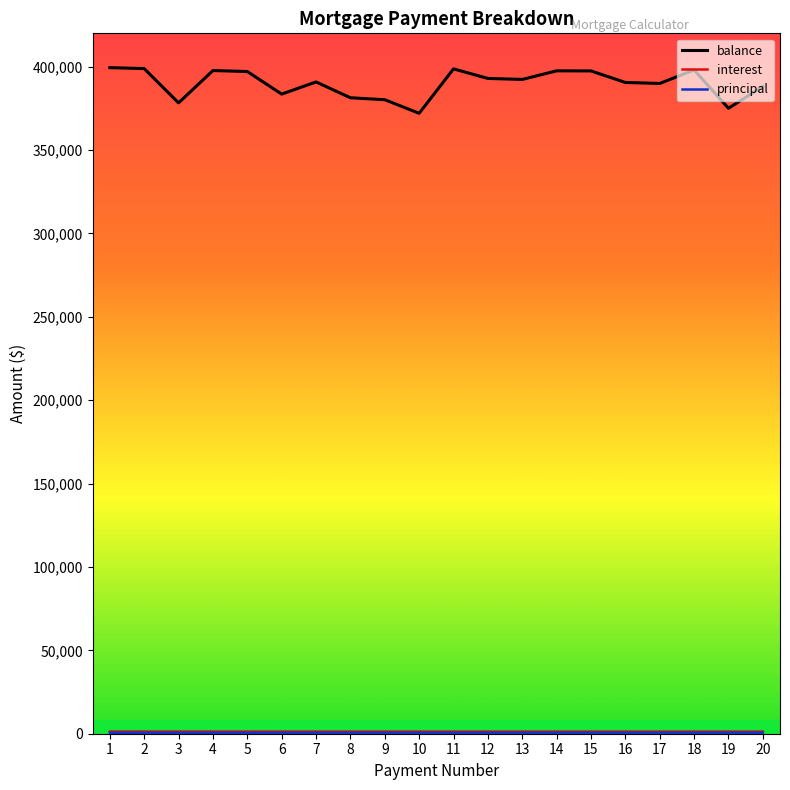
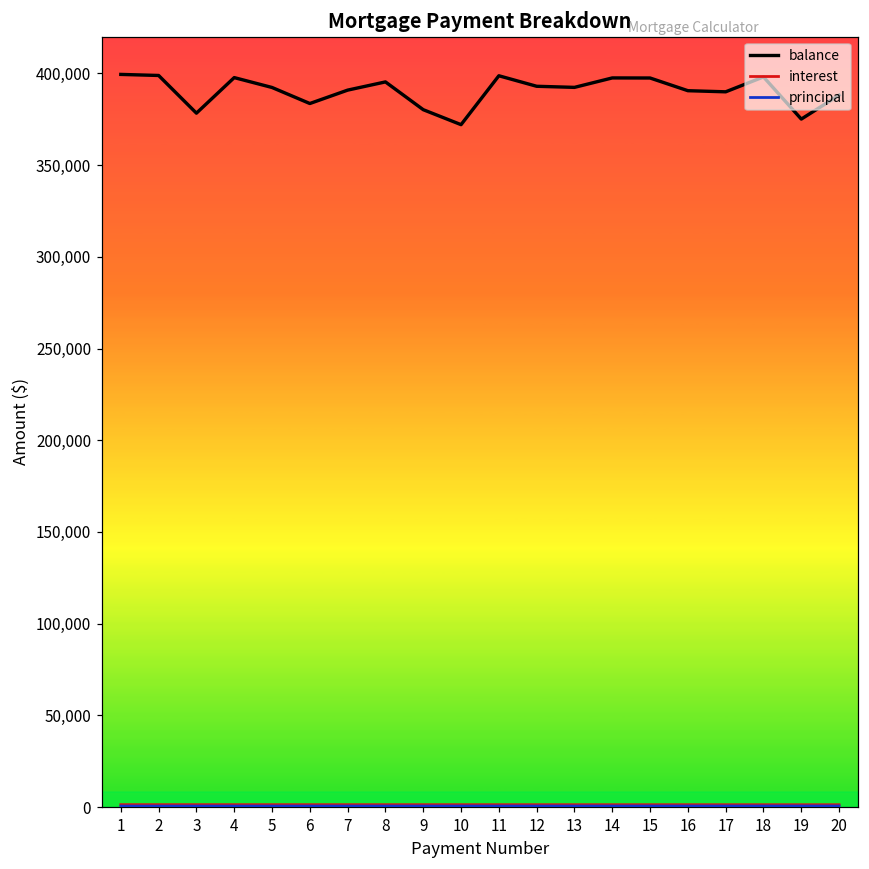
balance, 5: 397,000 -> 392,000
balance, 8: 381,000 -> 395,000
